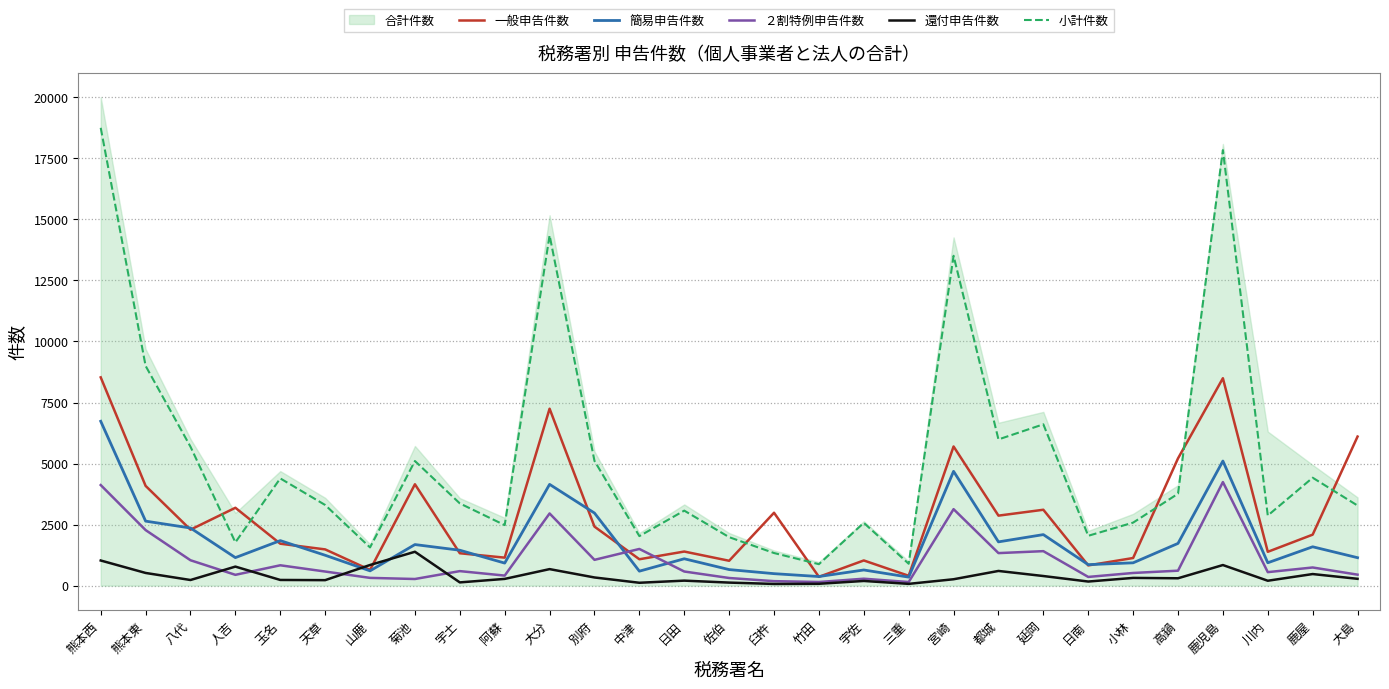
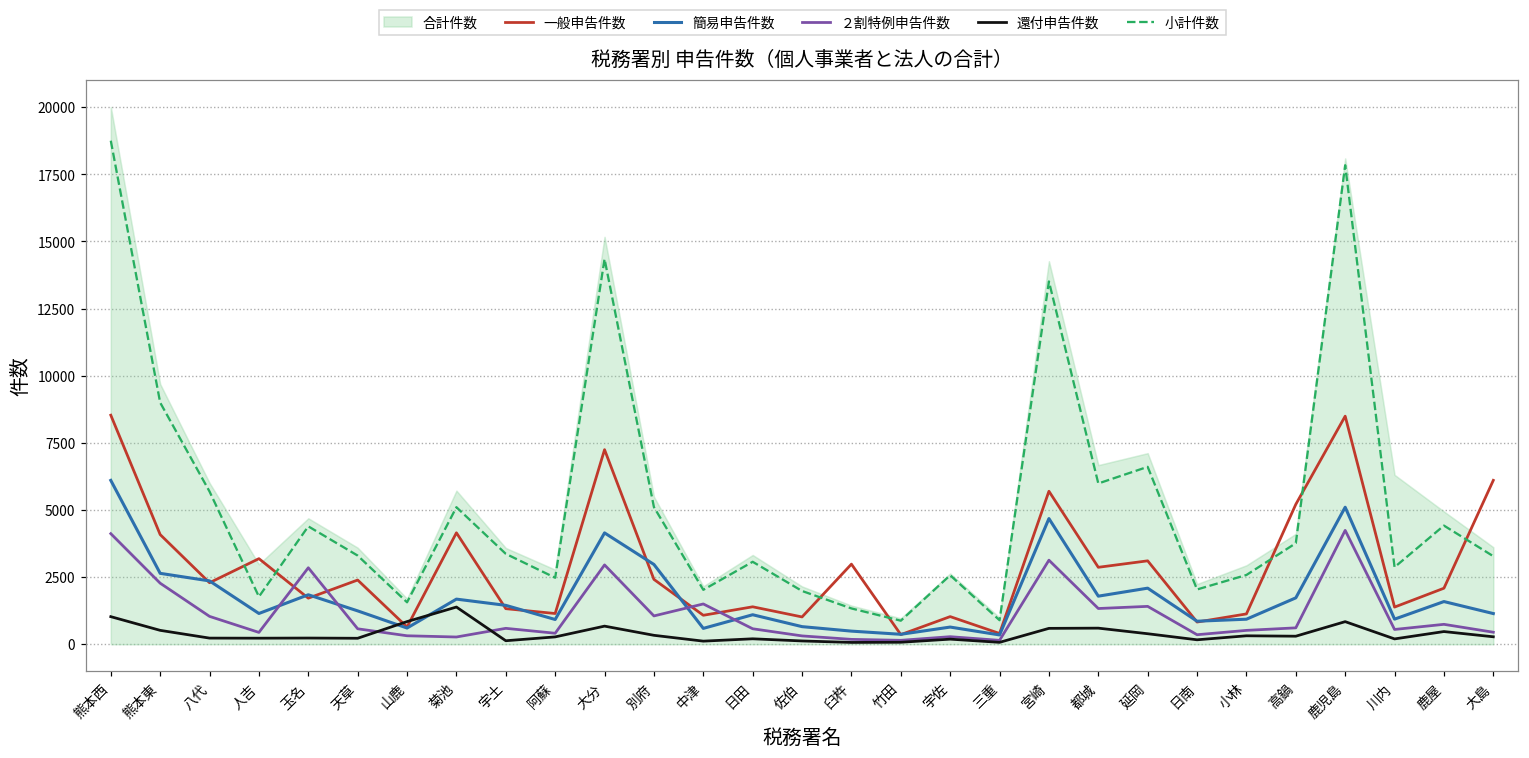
簡易申告件数, 熊本西: 6700 -> 6100
還付申告件数, 人吉: 800 -> 200
２割特例申告件数, 玉名: 800 -> 2800
一般申告件数, 天草: 1500 -> 2400
還付申告件数, 宮崎: 300 -> 600
